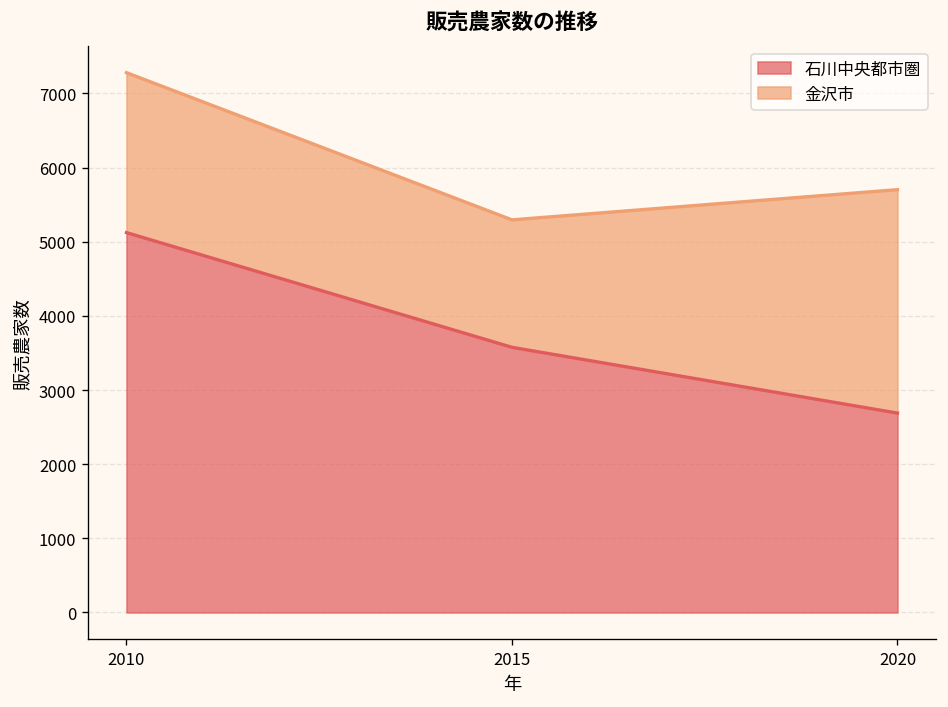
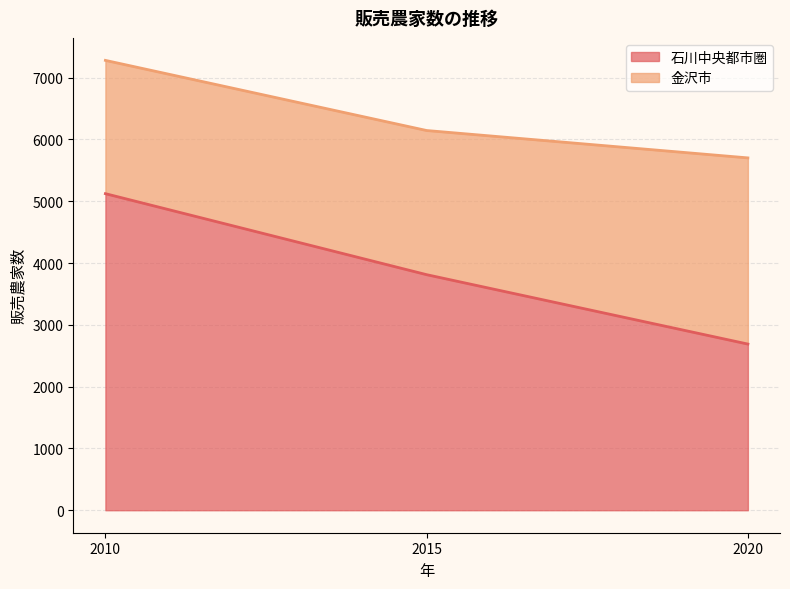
石川中央都市圏, 2015: 3600 -> 3800
金沢市, 2015: 1700 -> 2300
